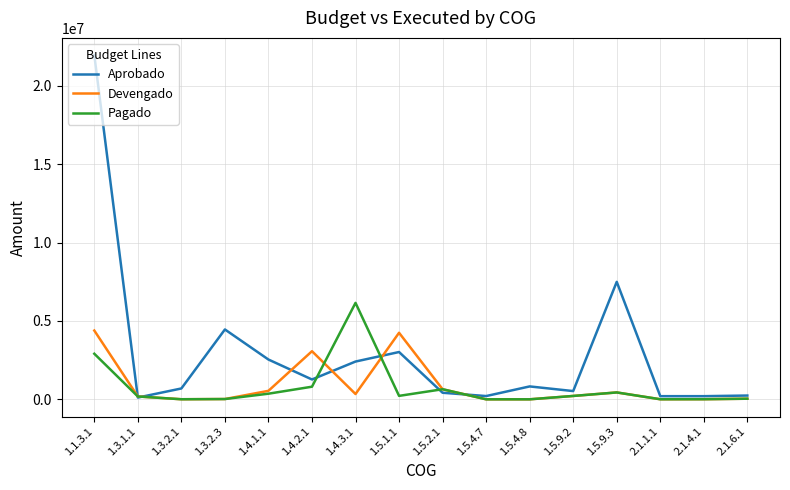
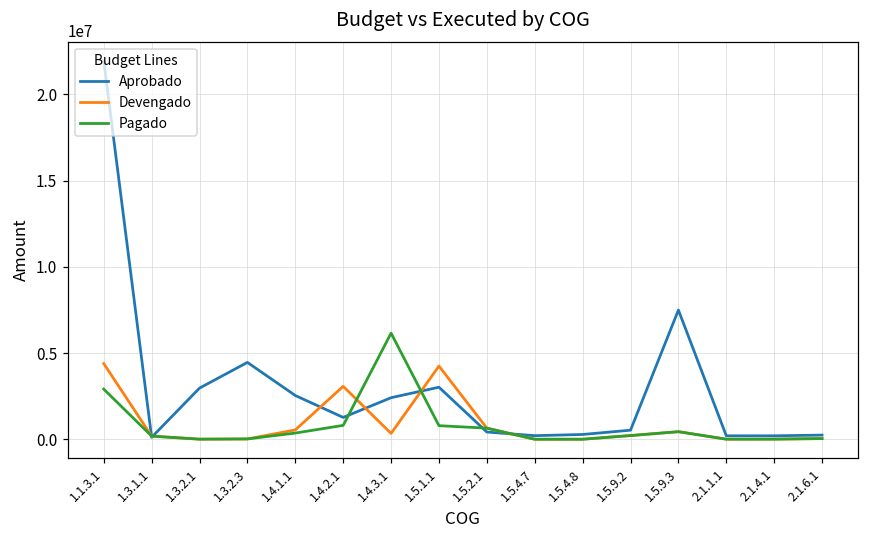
Aprobado, 1.3.2.1: 700000 -> 3000000
Pagado, 1.5.1.1: 200000 -> 800000
Aprobado, 1.5.4.8: 800000 -> 300000
